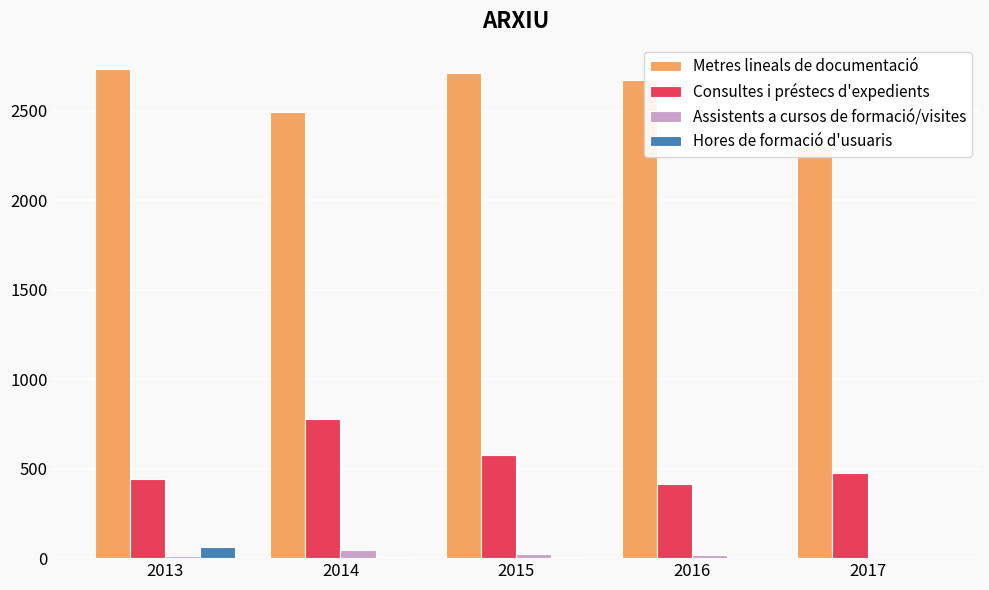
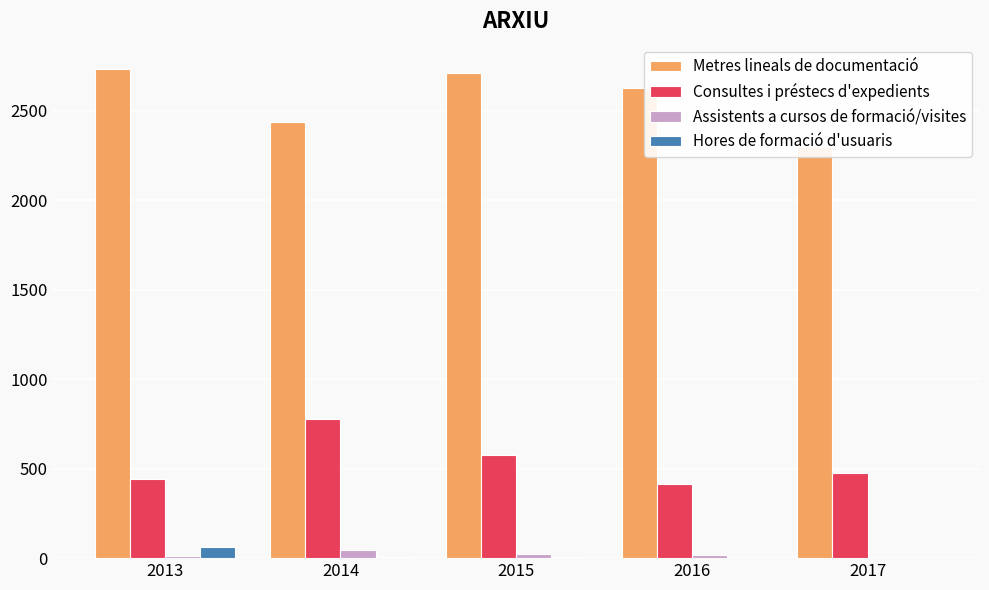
Metres lineals de documentació, 2014: 2500 -> 2440
Metres lineals de documentació, 2016: 2680 -> 2630
